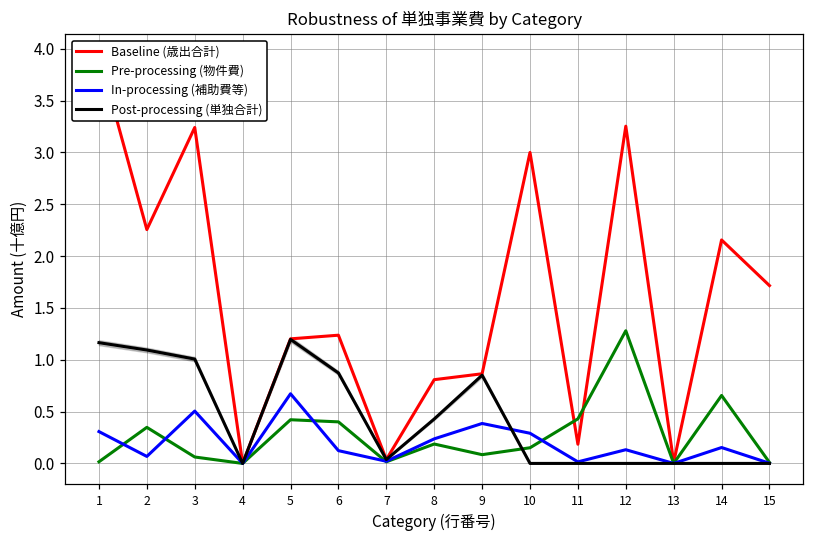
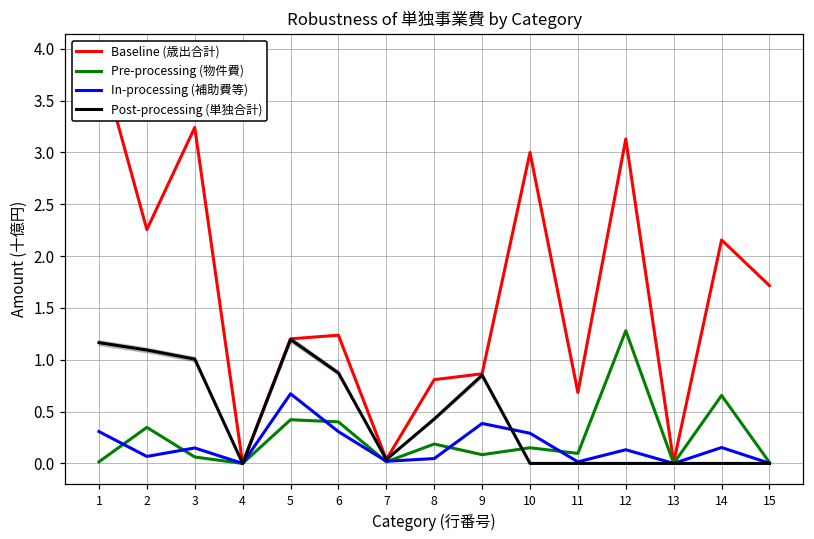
In-processing (補助費等), 3: 0.5 -> 0.1
In-processing (補助費等), 6: 0.1 -> 0.3
In-processing (補助費等), 8: 0.2 -> 0.0
Baseline (歳出合計), 11: 0.2 -> 0.7
Pre-processing (物件費), 11: 0.4 -> 0.1
Baseline (歳出合計), 12: 3.3 -> 3.1
